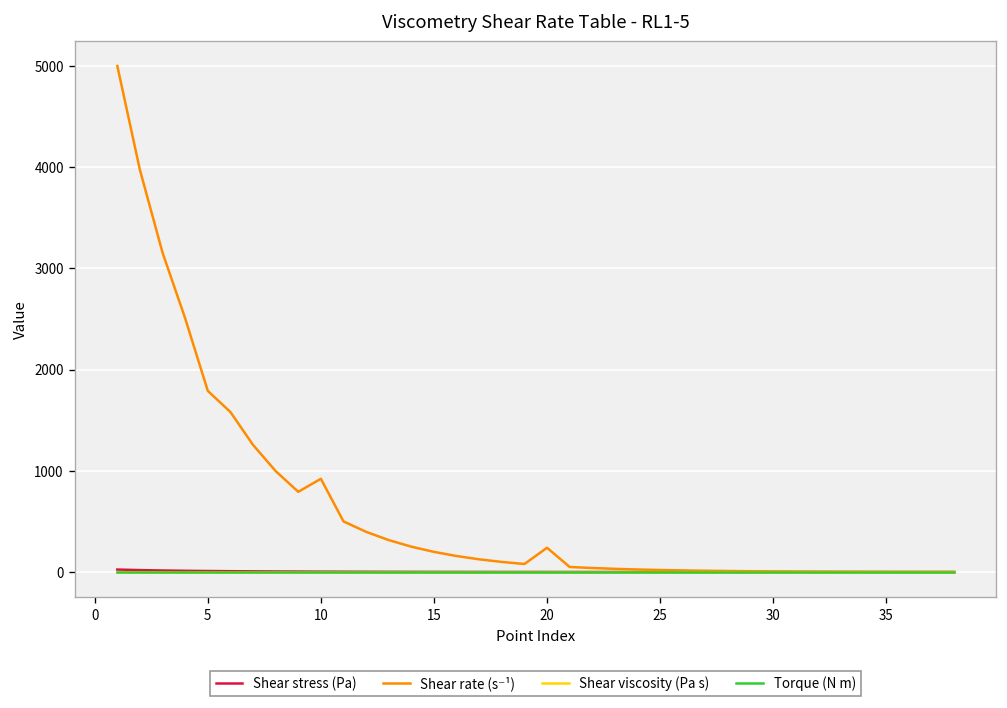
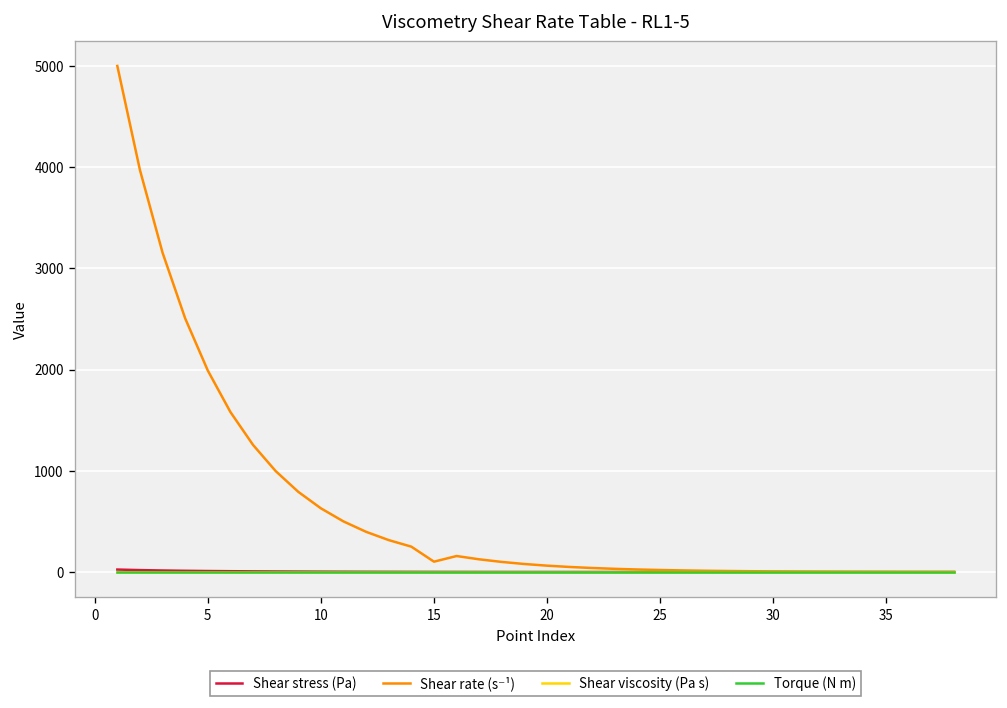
Shear rate (s⁻¹), 5: 1800 -> 2000
Shear rate (s⁻¹), 10: 900 -> 600
Shear rate (s⁻¹), 15: 200 -> 100
Shear rate (s⁻¹), 20: 200 -> 100
